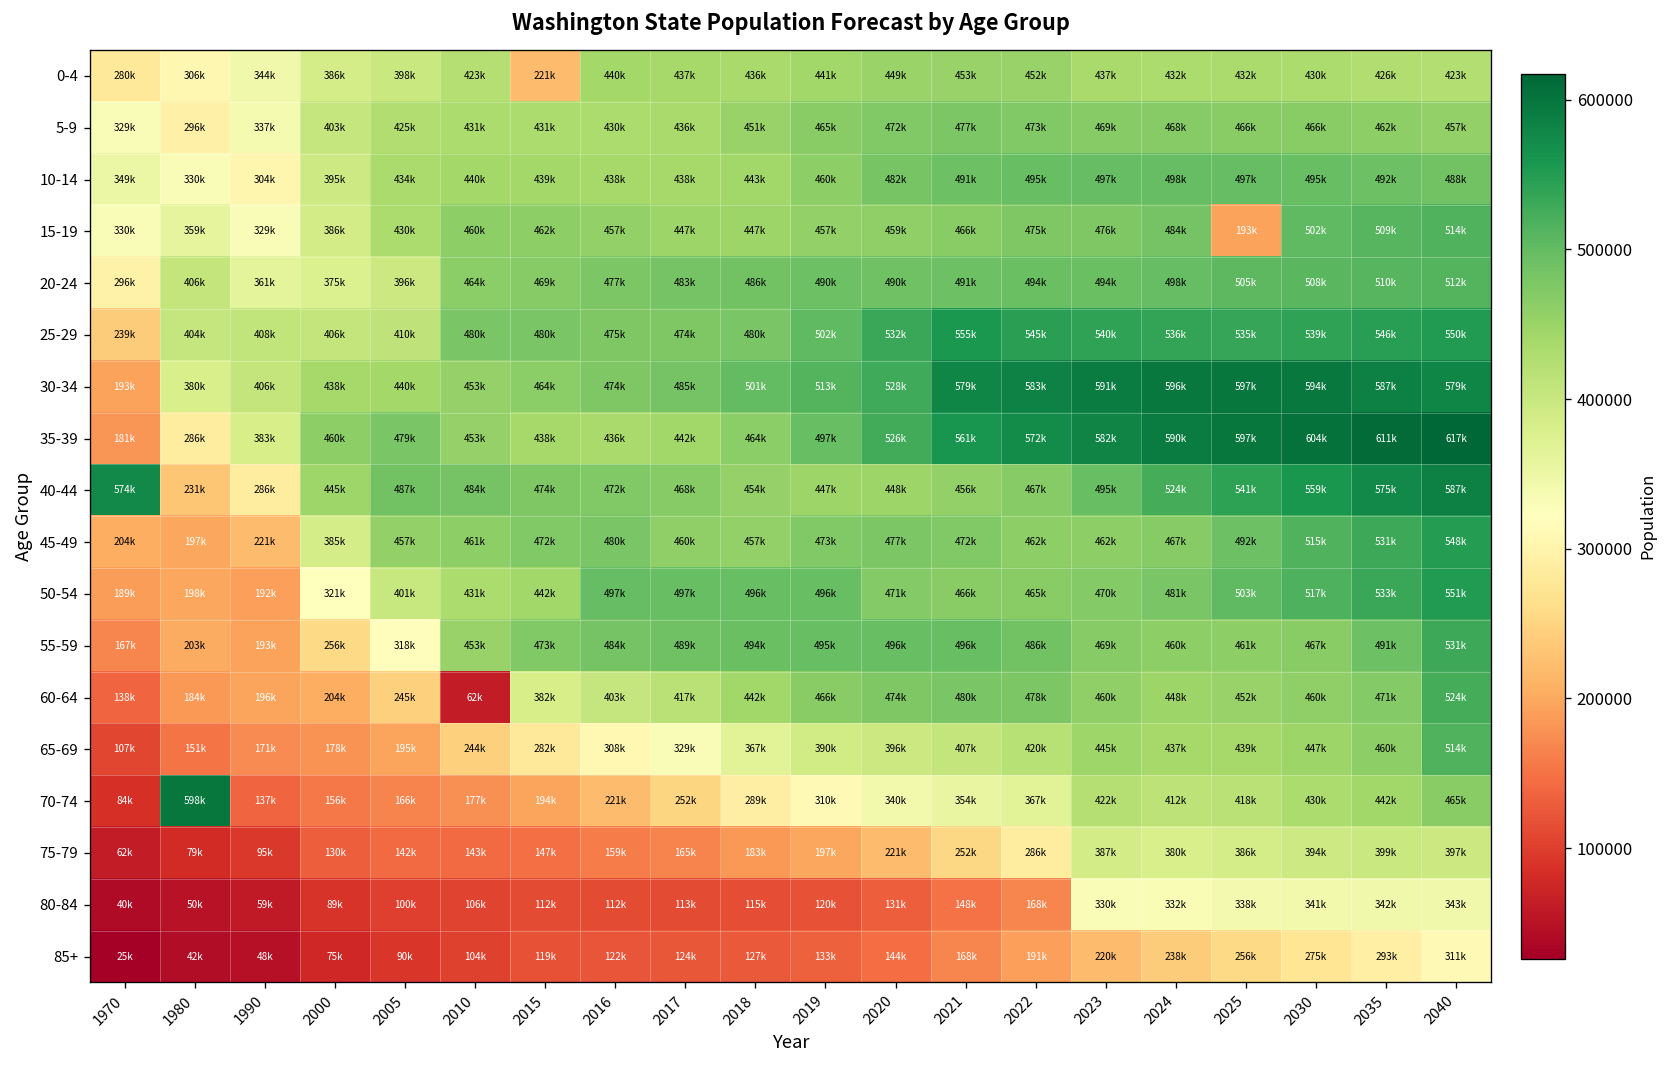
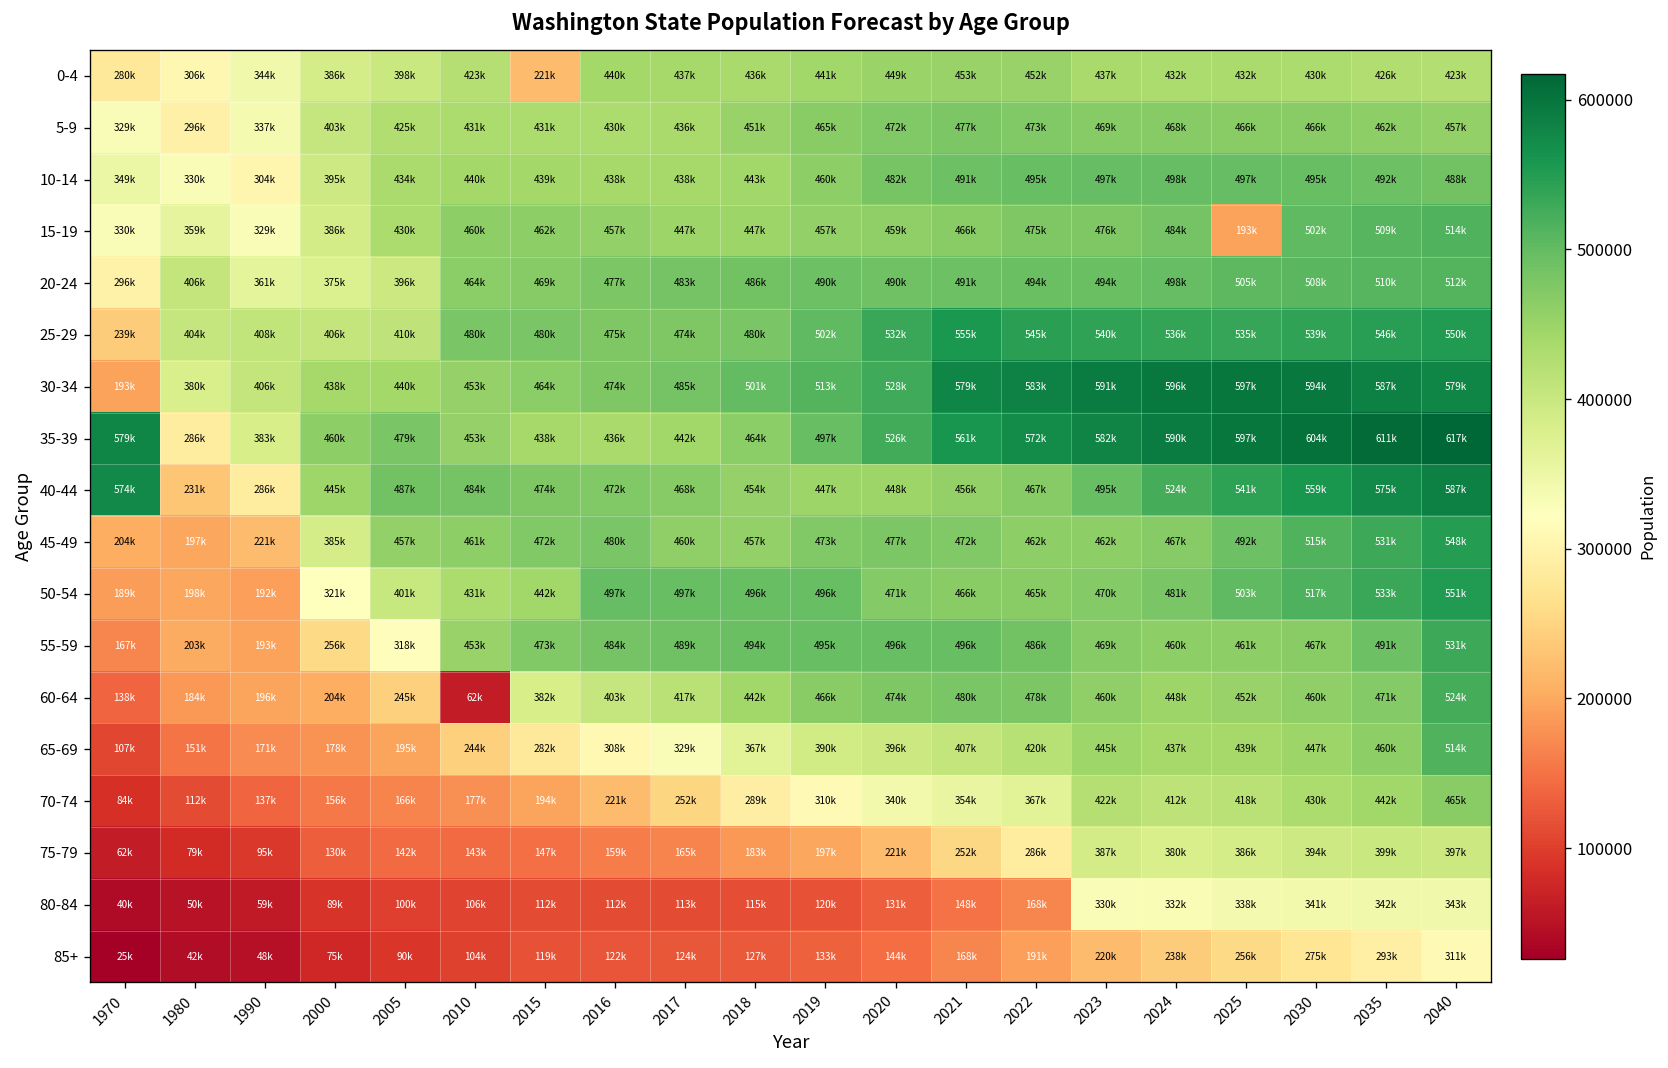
35-39, 1970: 181k -> 579k
70-74, 1980: 598k -> 112k
